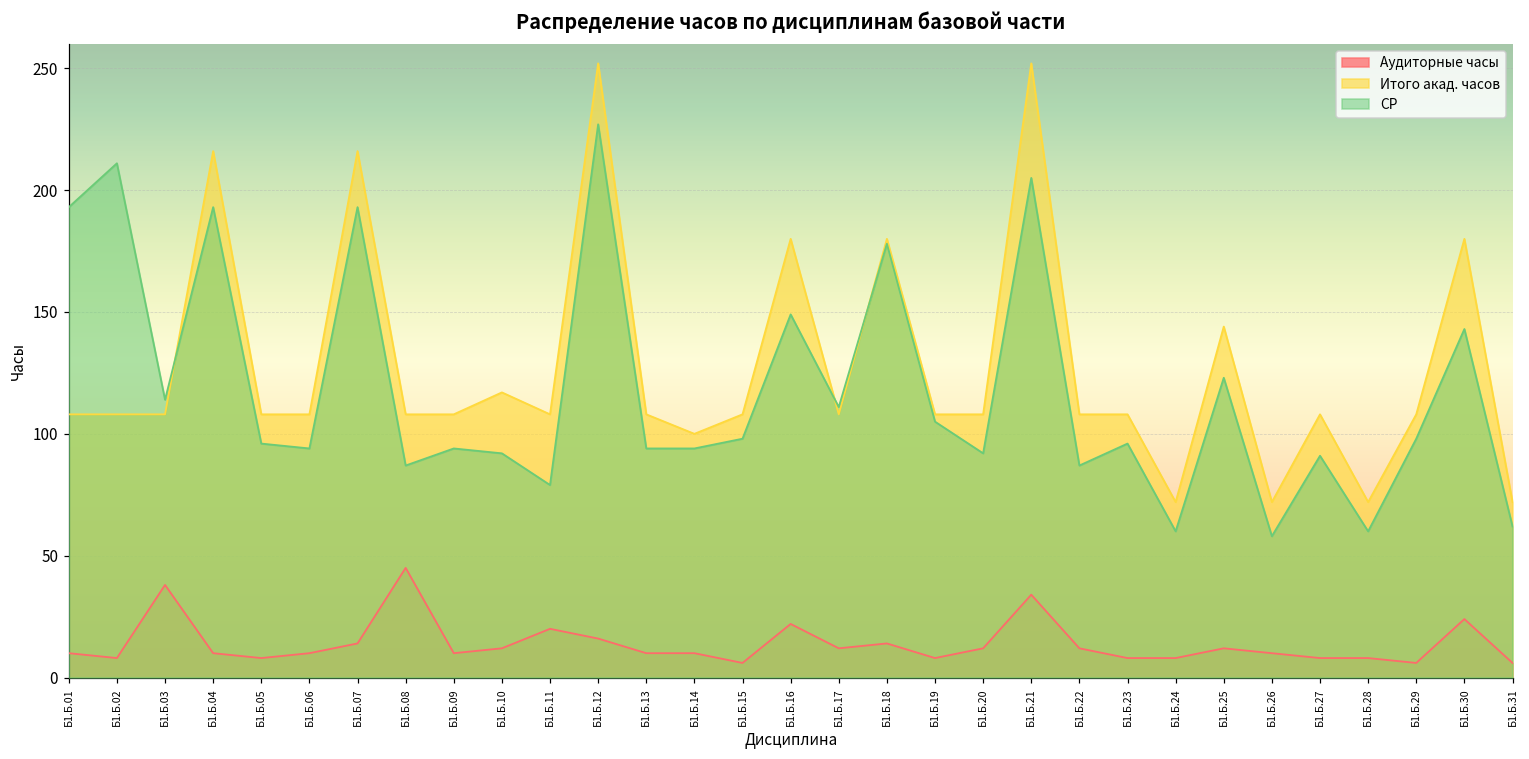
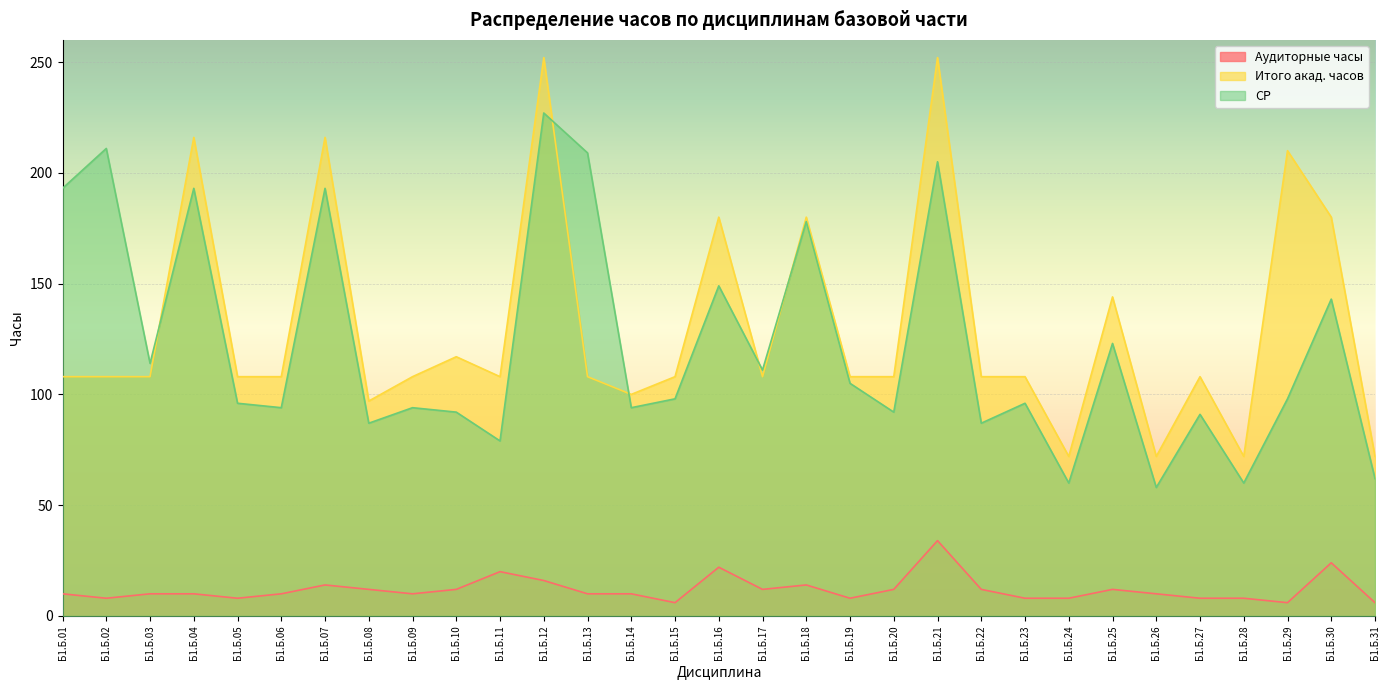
Аудиторные часы, Б1.Б.03: 38 -> 10
Аудиторные часы, Б1.Б.08: 45 -> 12
Итого акад. часов, Б1.Б.08: 108 -> 97
СР, Б1.Б.13: 94 -> 209
Итого акад. часов, Б1.Б.29: 108 -> 210
